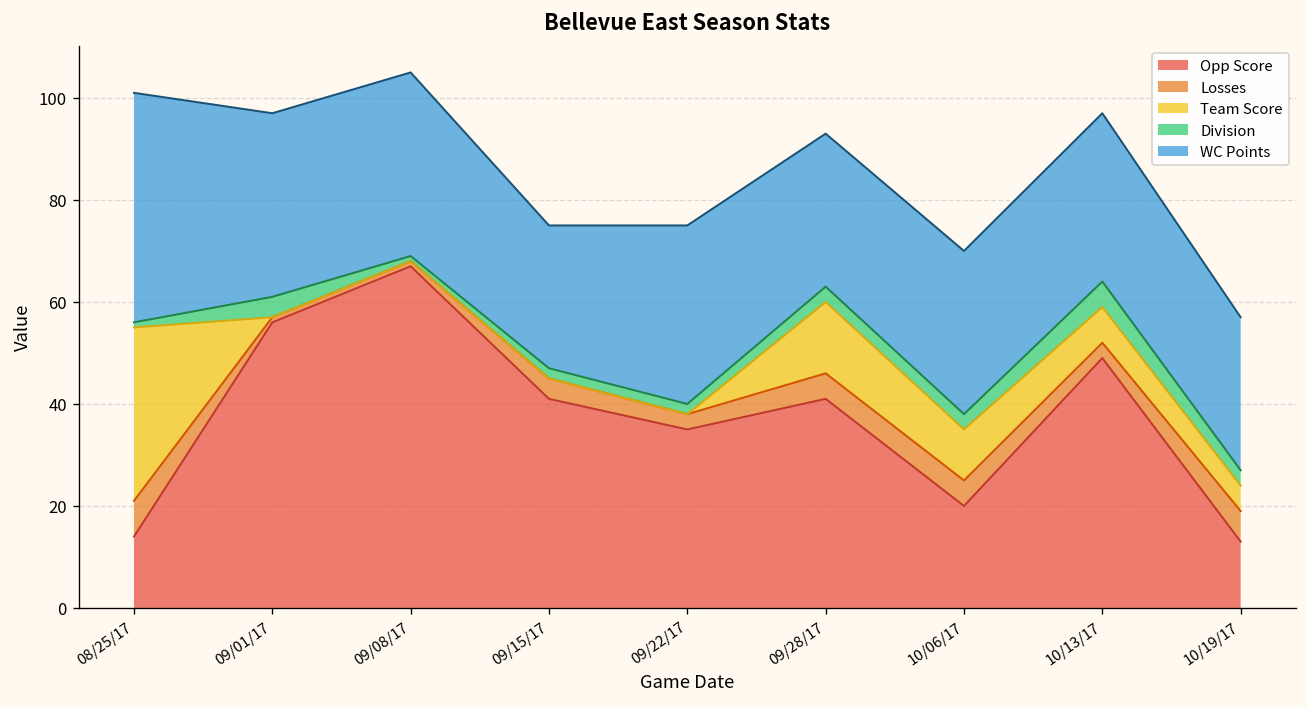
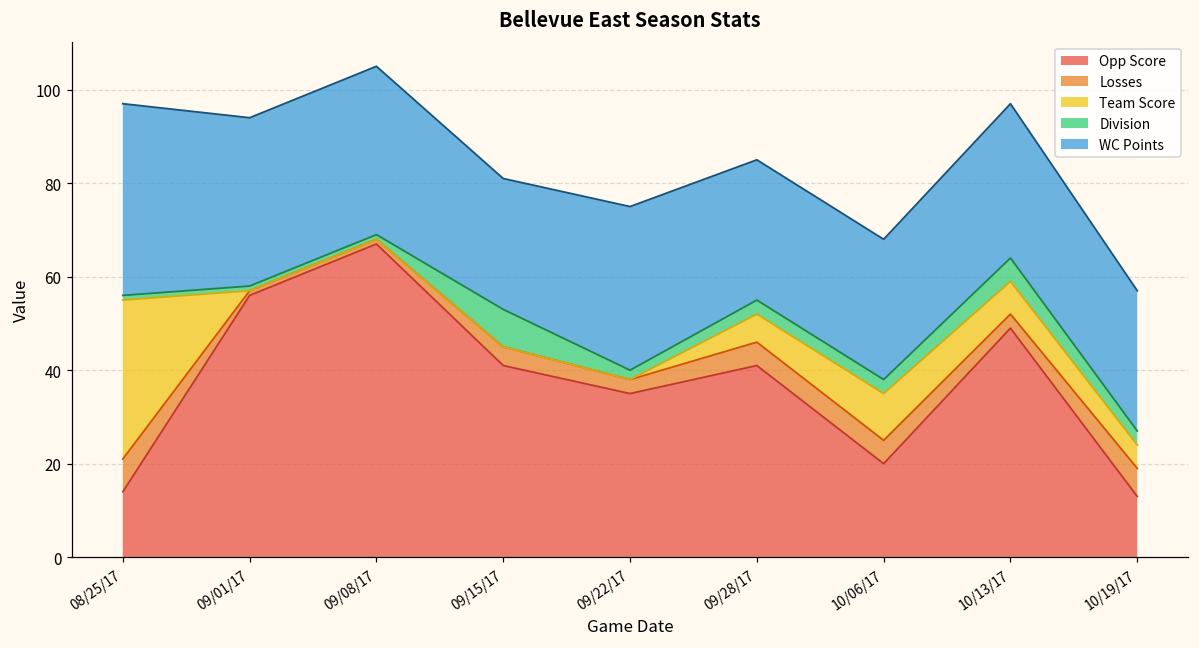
WC Points, 08/25/17: 45 -> 41
Division, 09/01/17: 4 -> 1
Division, 09/15/17: 2 -> 8
Team Score, 09/28/17: 14 -> 6
WC Points, 10/06/17: 32 -> 30
